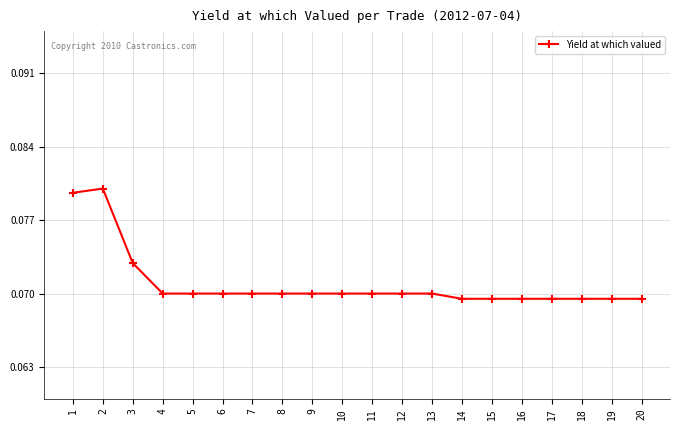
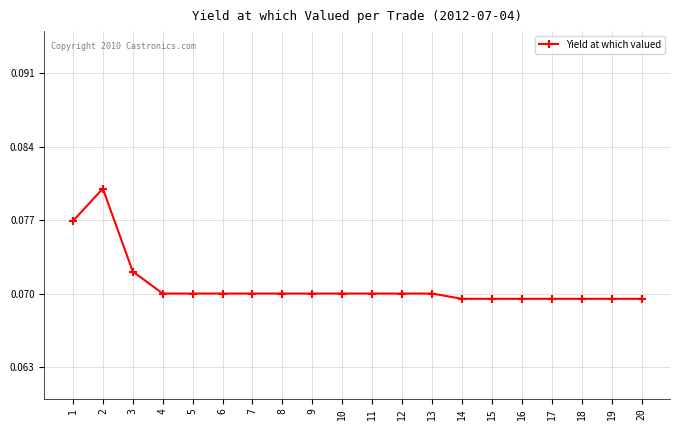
1: 0.0796 -> 0.0769
3: 0.0729 -> 0.0721
